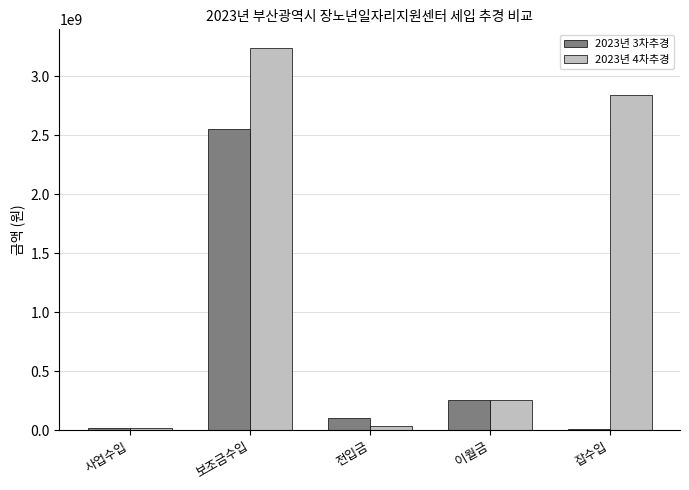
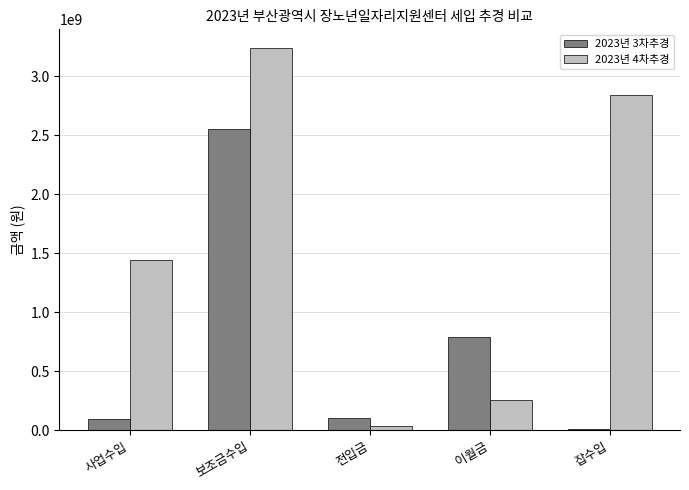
2023년 3차추경, 사업수입: 20000000 -> 90000000
2023년 4차추경, 사업수입: 20000000 -> 1450000000
2023년 3차추경, 이월금: 250000000 -> 790000000
